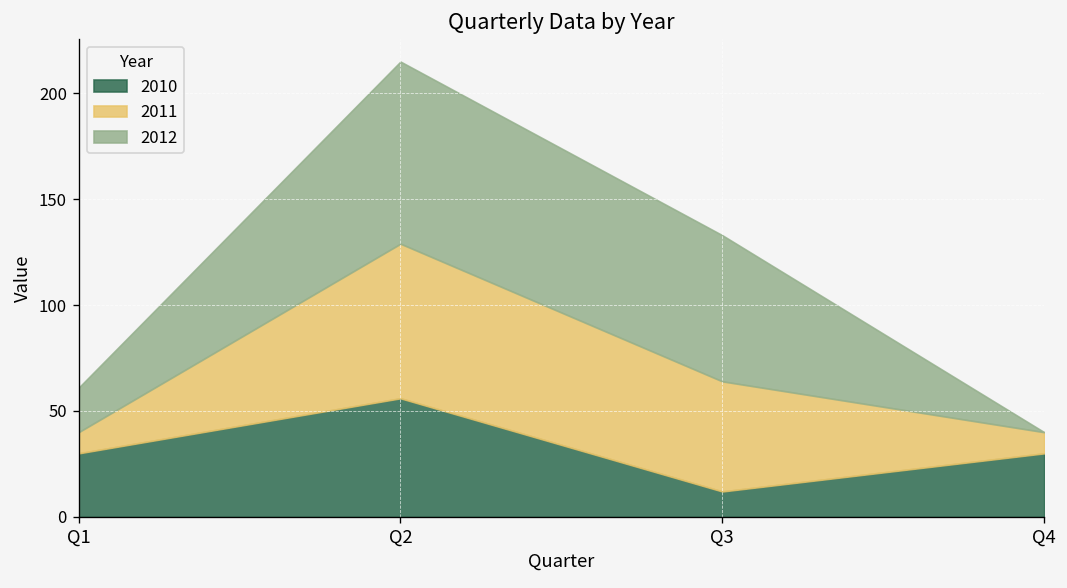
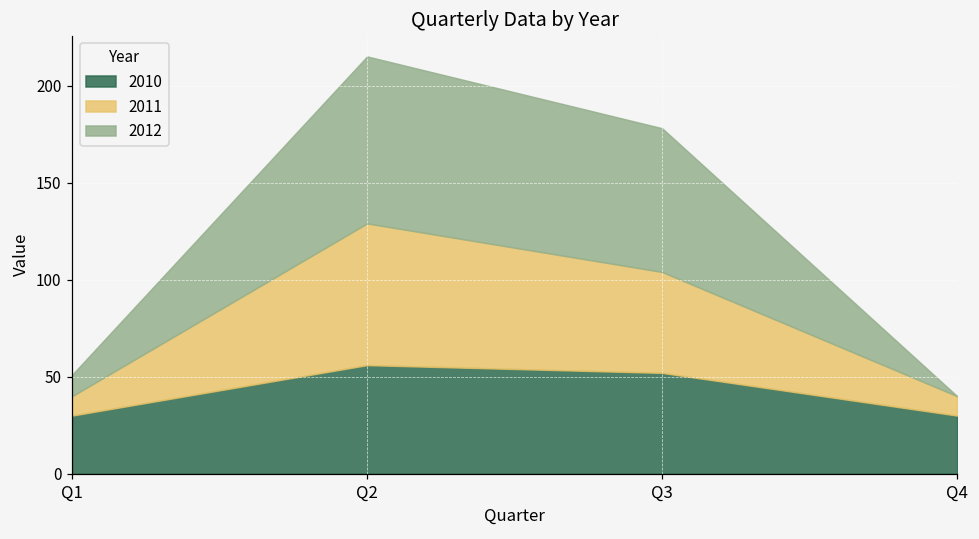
2012, Q1: 21 -> 11
2010, Q3: 12 -> 52
2012, Q3: 69 -> 74
